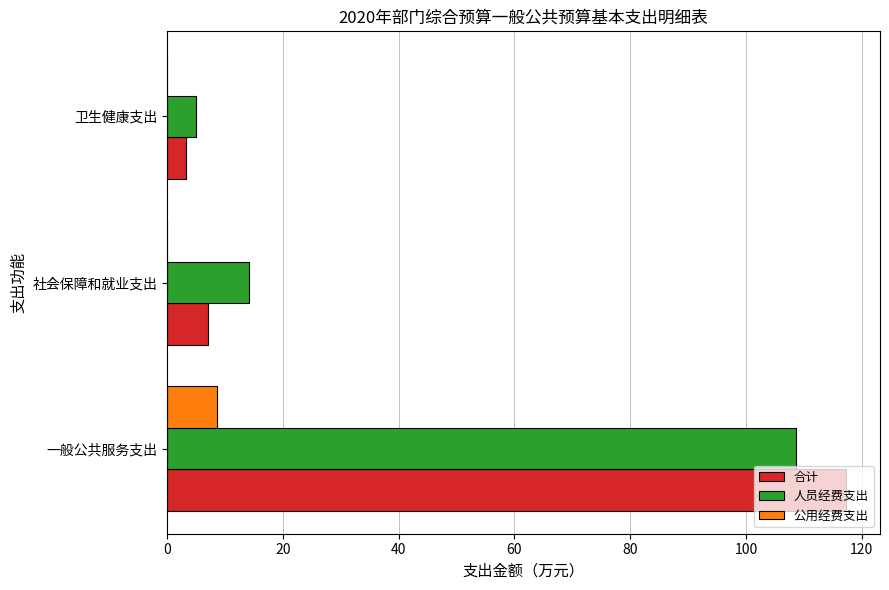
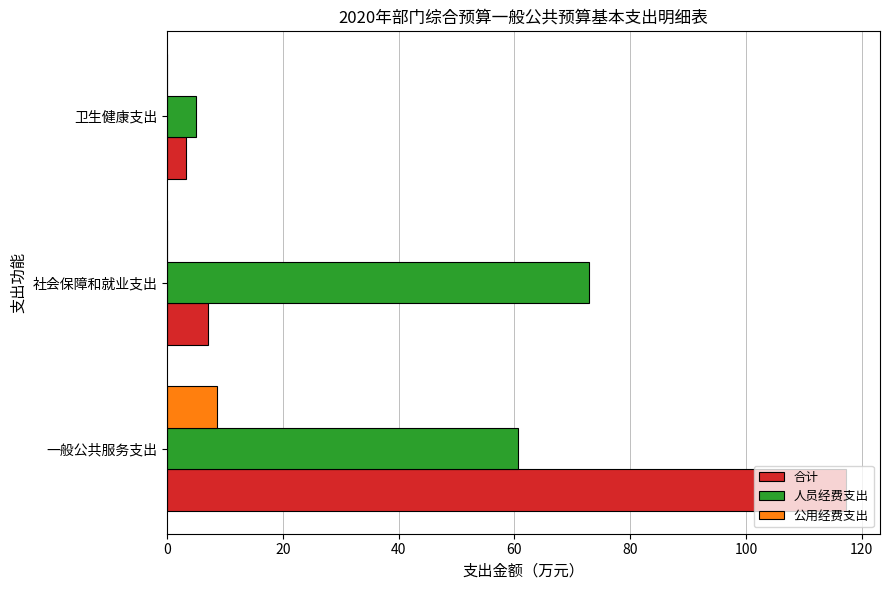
人员经费支出, 社会保障和就业支出: 14 -> 73
人员经费支出, 一般公共服务支出: 109 -> 61
